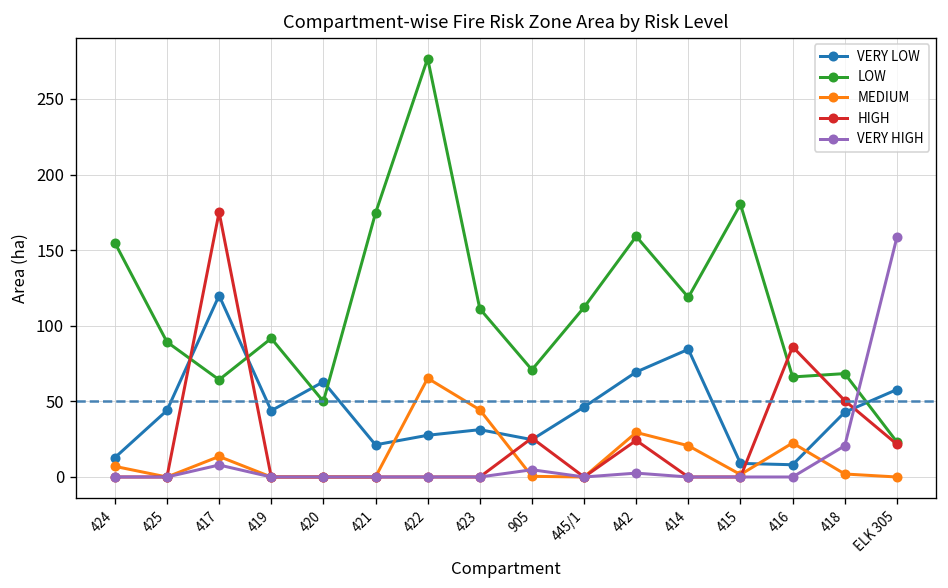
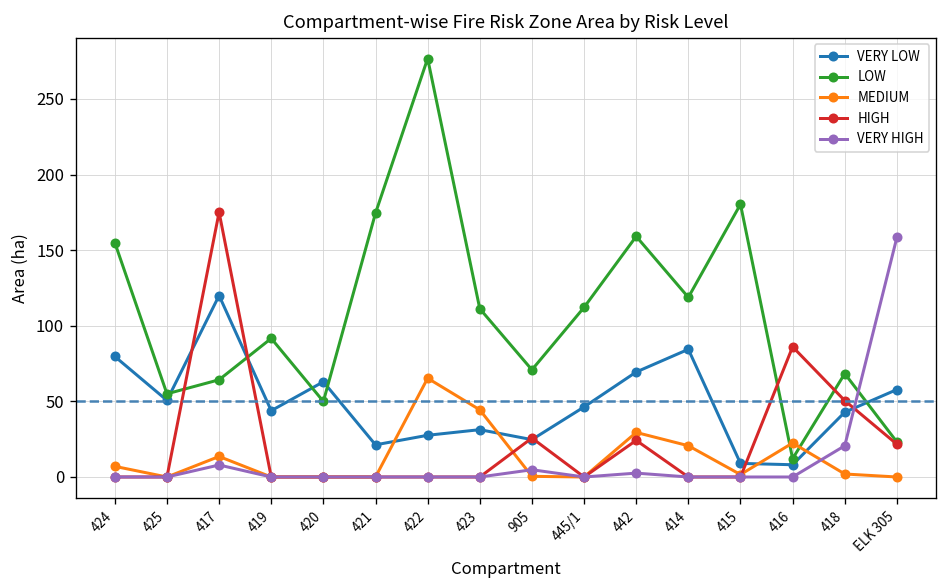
VERY LOW, 424: 13 -> 80
VERY LOW, 425: 44 -> 51
LOW, 425: 89 -> 55
LOW, 416: 66 -> 12
